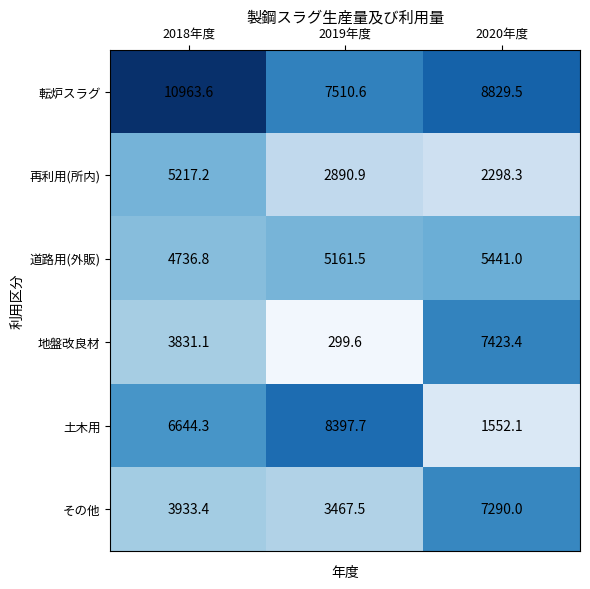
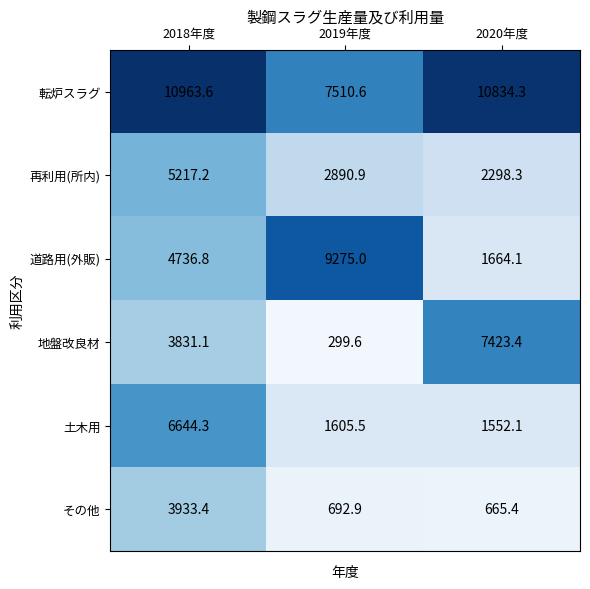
転炉スラグ, 2020年度: 8829.5 -> 10834.3
道路用(外販), 2019年度: 5161.5 -> 9275.0
道路用(外販), 2020年度: 5441.0 -> 1664.1
土木用, 2019年度: 8397.7 -> 1605.5
その他, 2019年度: 3467.5 -> 692.9
その他, 2020年度: 7290.0 -> 665.4
